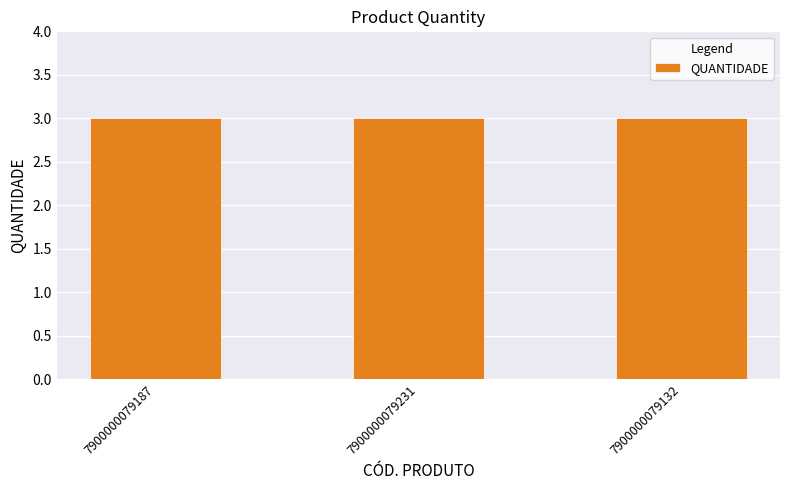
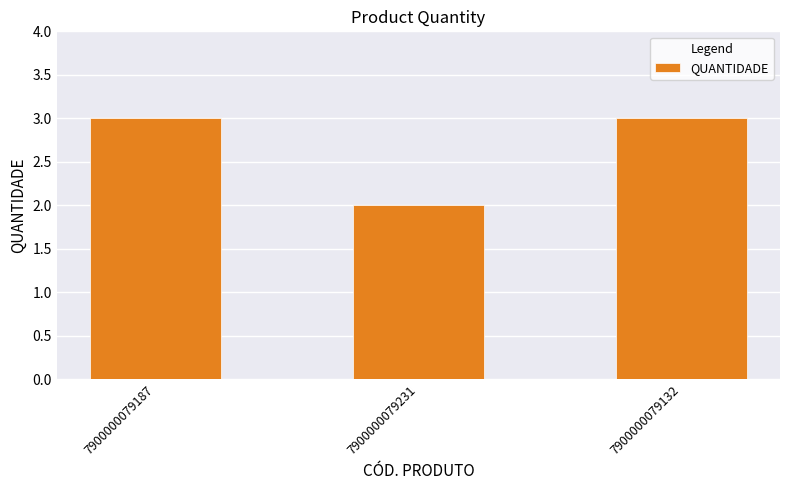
7900000079231: 3 -> 2
